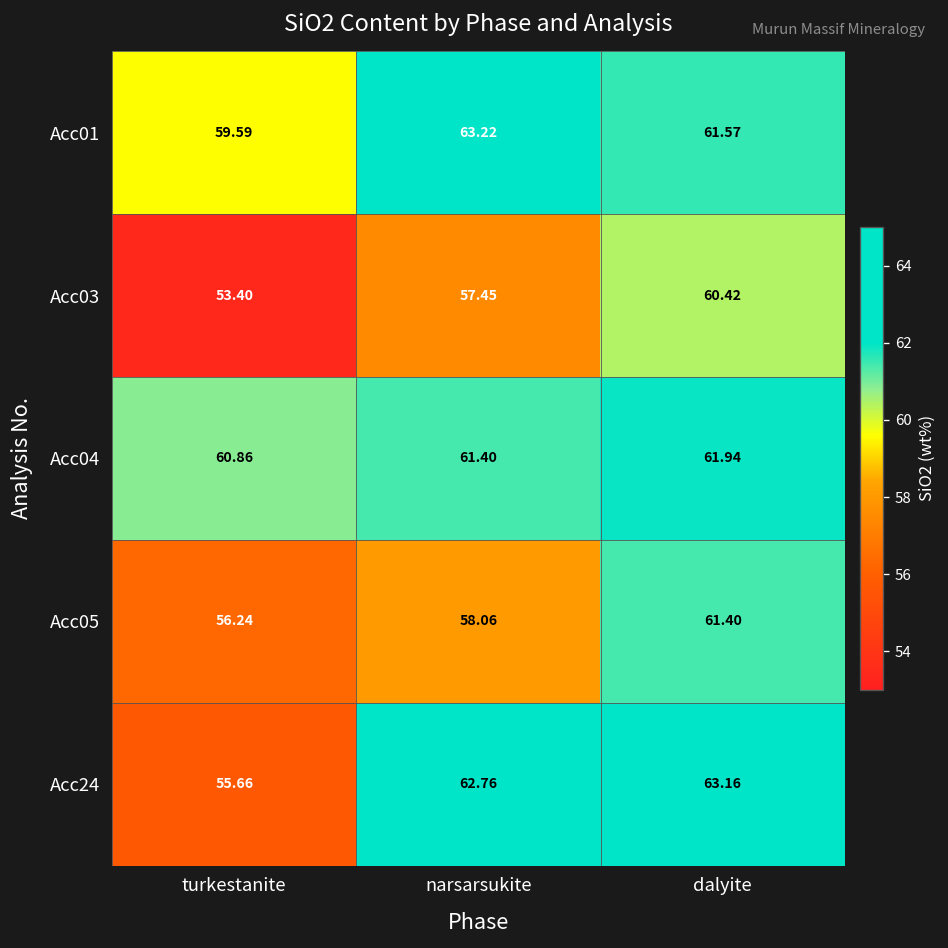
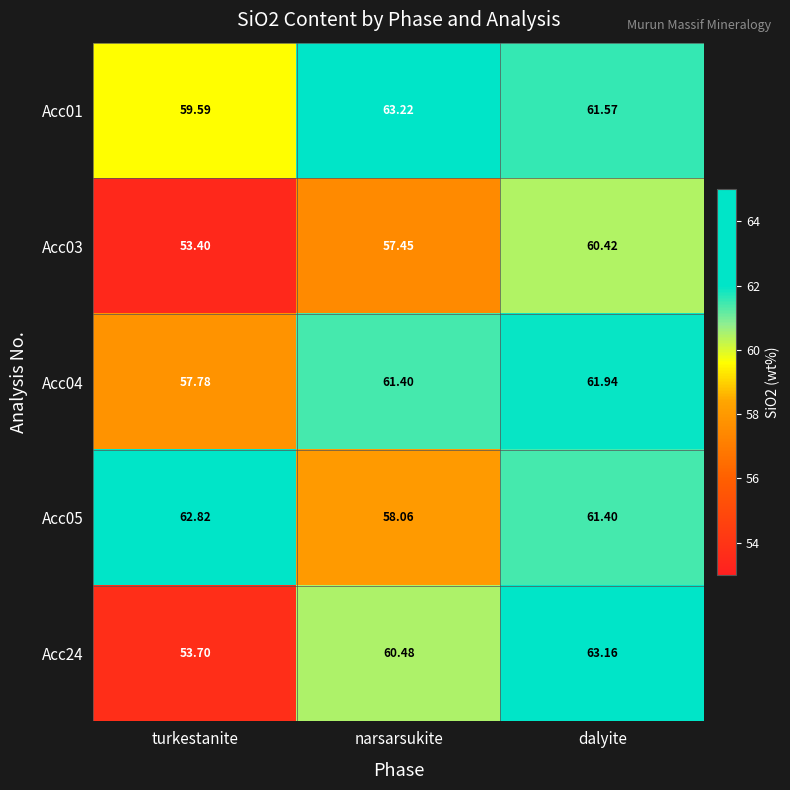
Acc04, turkestanite: 60.86 -> 57.78
Acc05, turkestanite: 56.24 -> 62.82
Acc24, turkestanite: 55.66 -> 53.70
Acc24, narsarsukite: 62.76 -> 60.48
